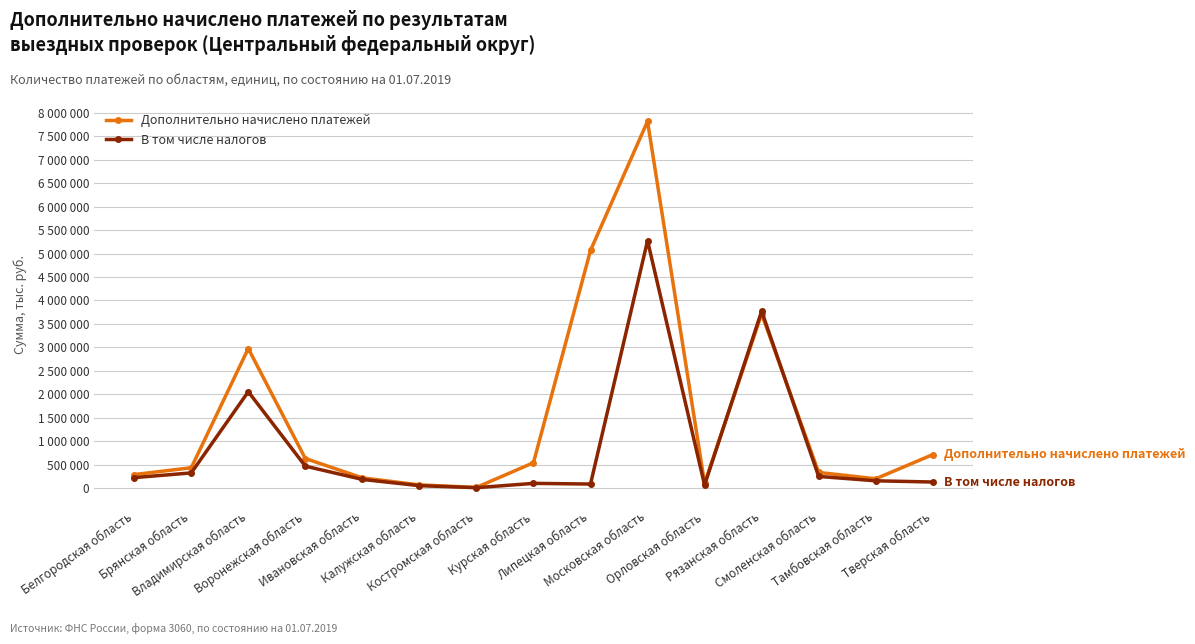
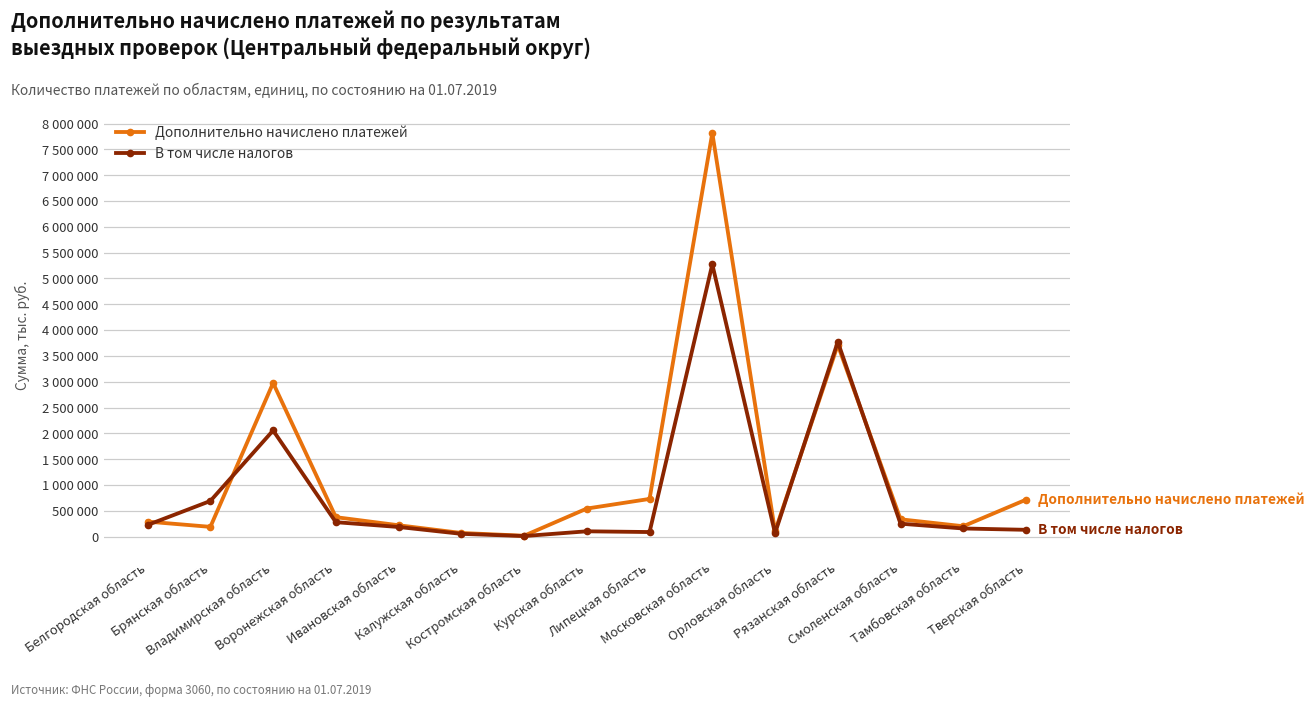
Дополнительно начислено платежей, Брянская область: 400000 -> 200000
В том числе налогов, Брянская область: 300000 -> 700000
Дополнительно начислено платежей, Воронежская область: 600000 -> 400000
В том числе налогов, Воронежская область: 500000 -> 300000
Дополнительно начислено платежей, Липецкая область: 5100000 -> 700000
